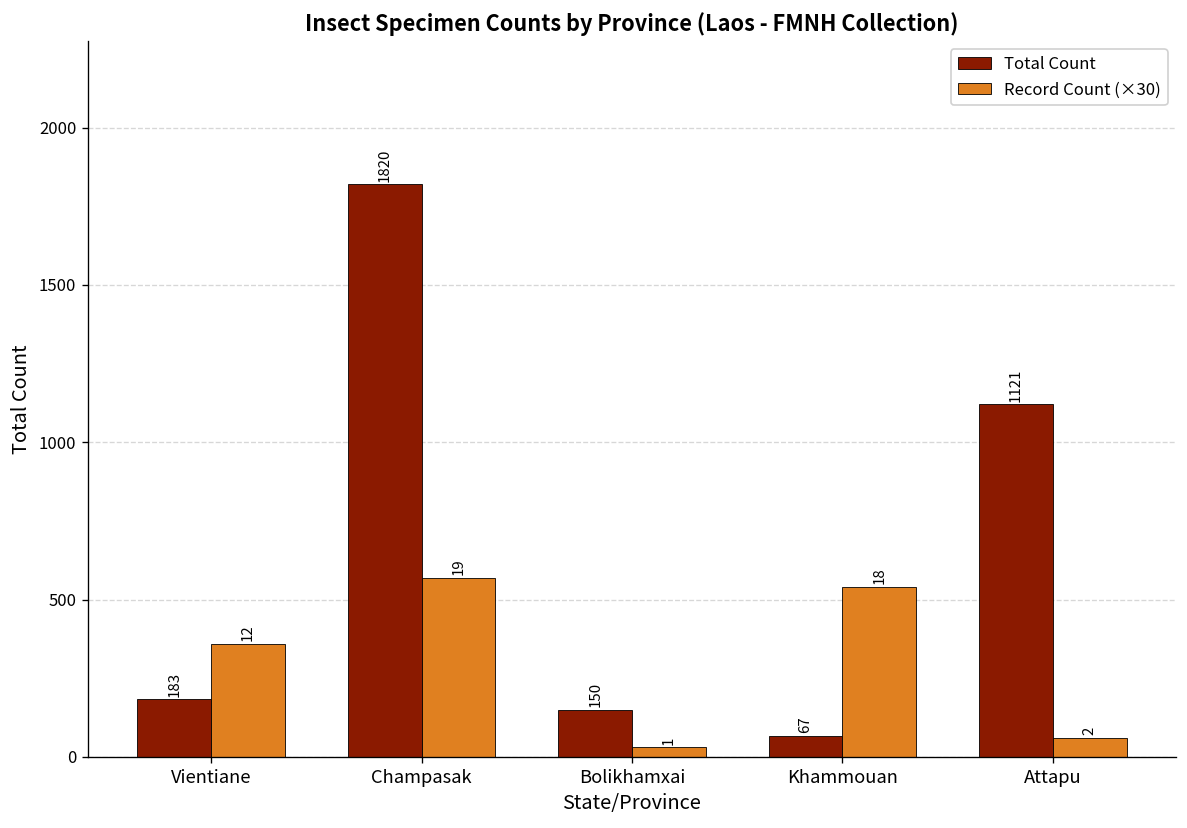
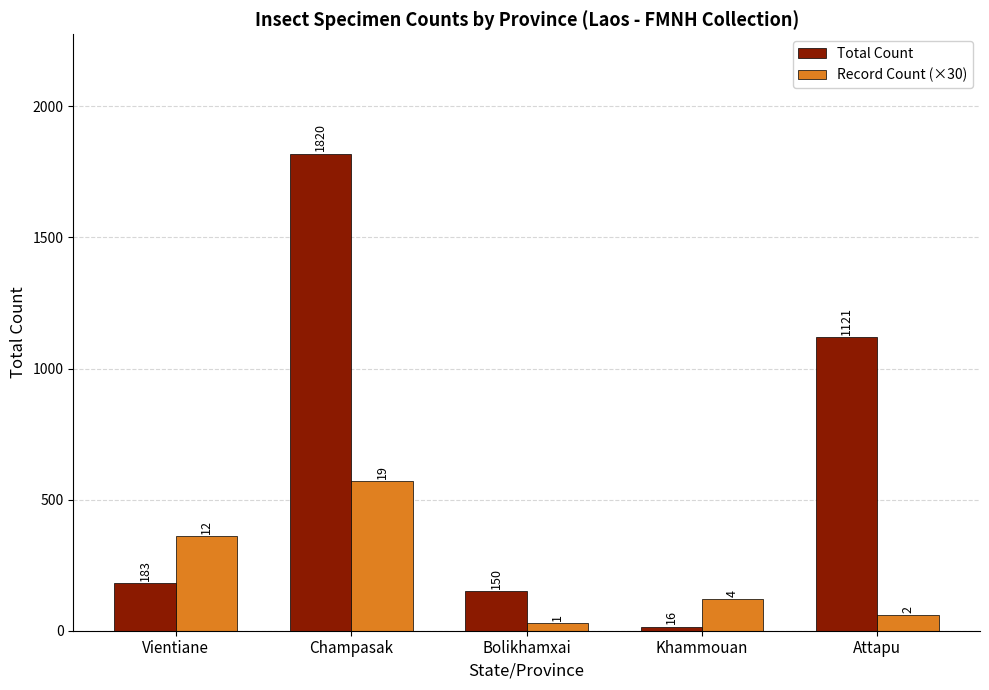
Total Count, Khammouan: 67 -> 16
Record Count (×30), Khammouan: 18 -> 4
